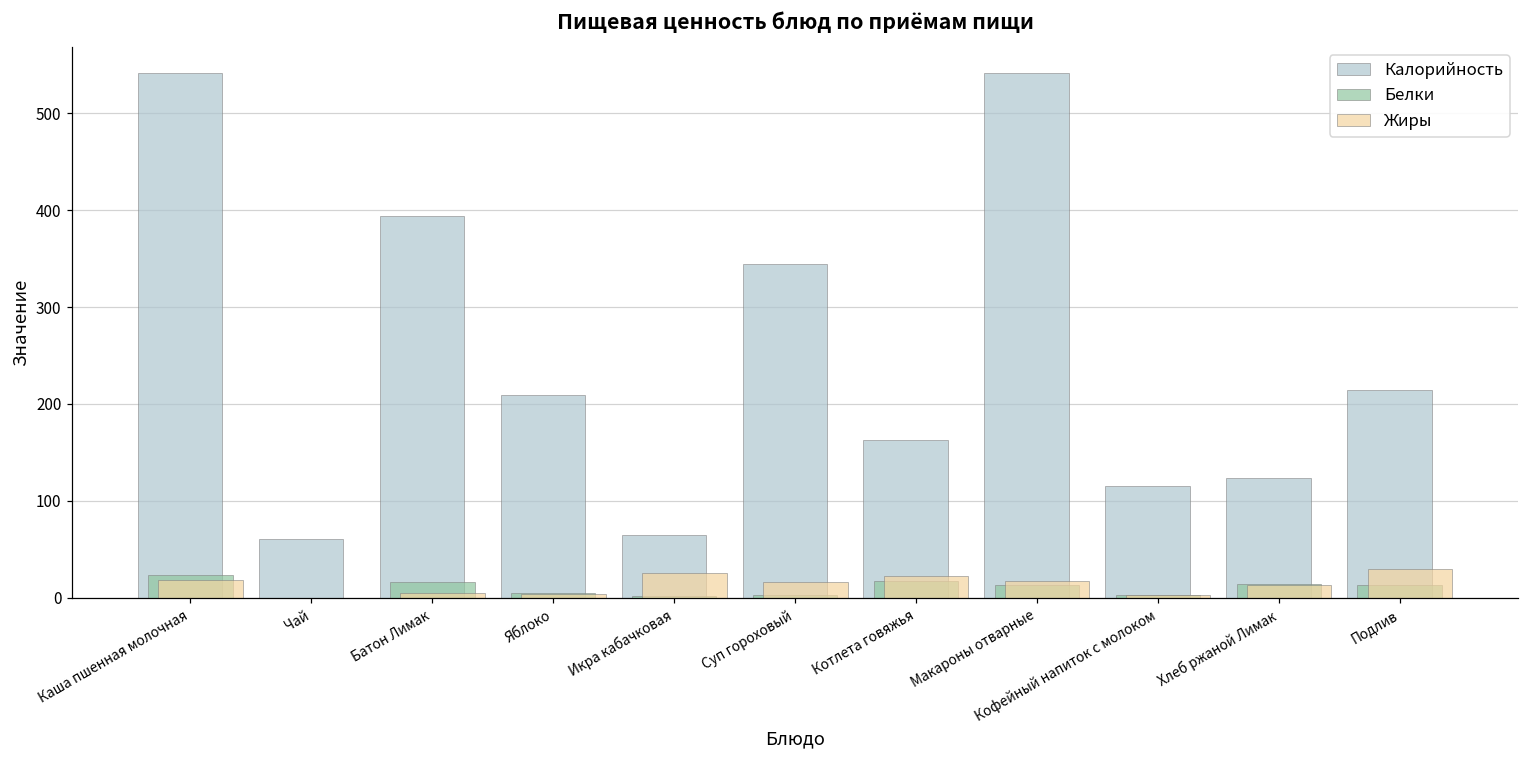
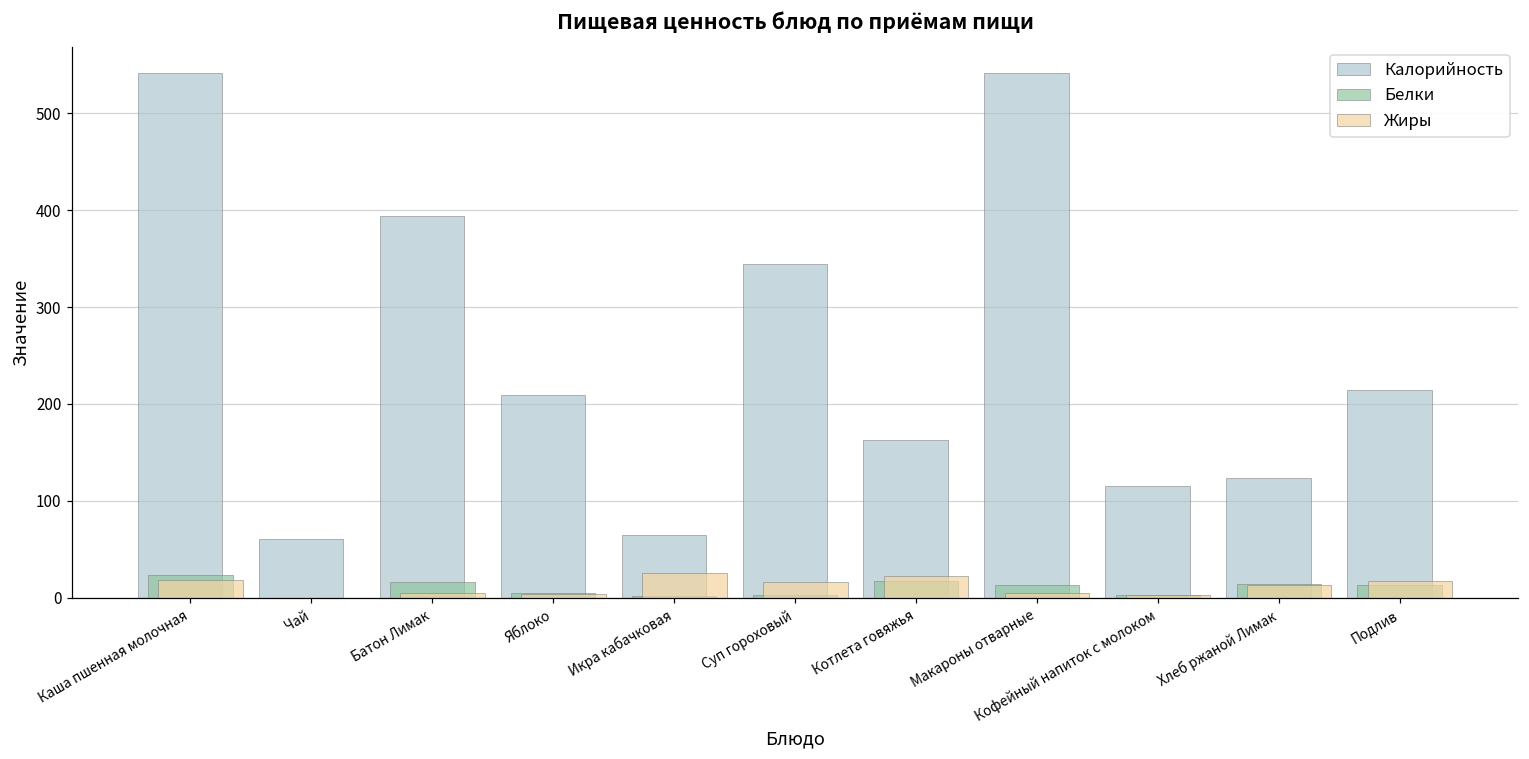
Жиры, Макароны отварные: 20 -> 0
Жиры, Подлив: 30 -> 20
